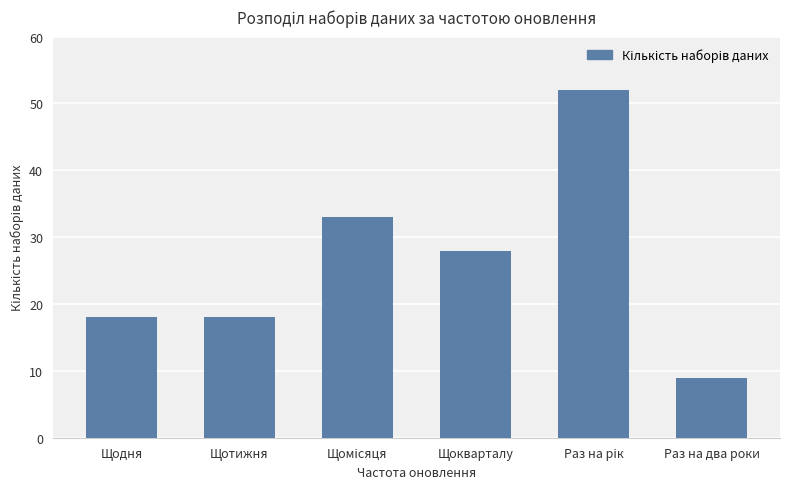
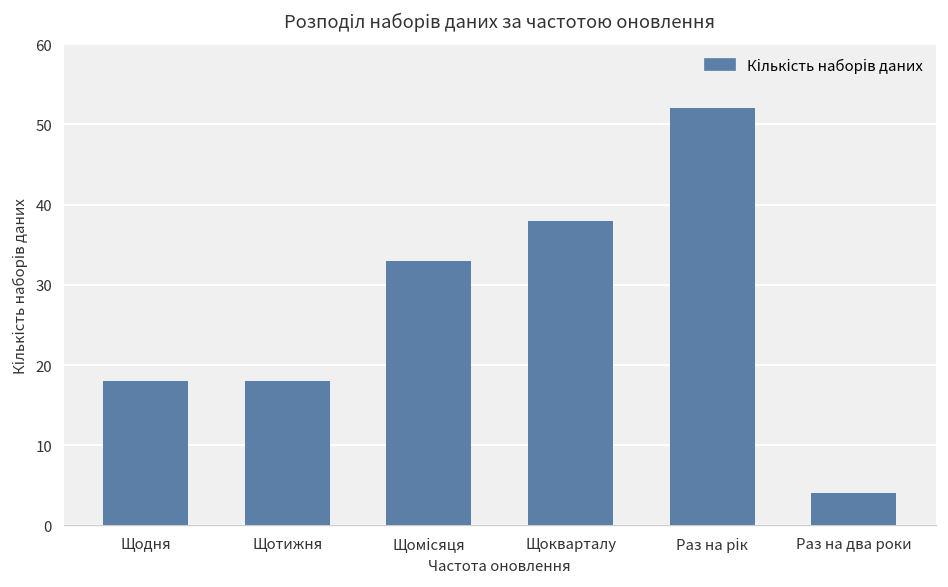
Щокварталу: 28 -> 38
Раз на два роки: 9 -> 4
